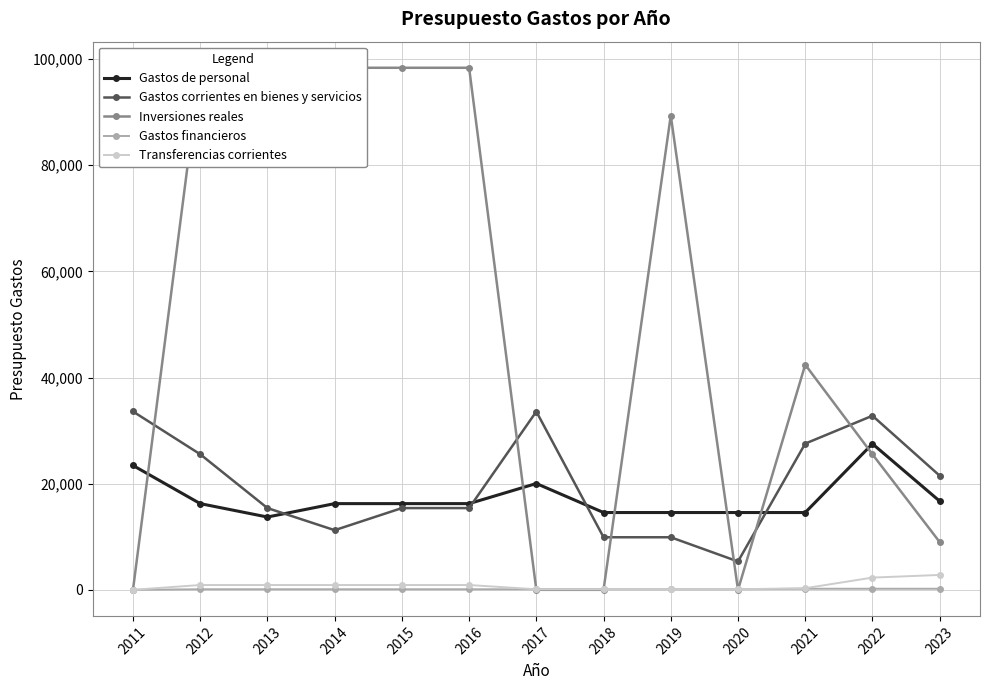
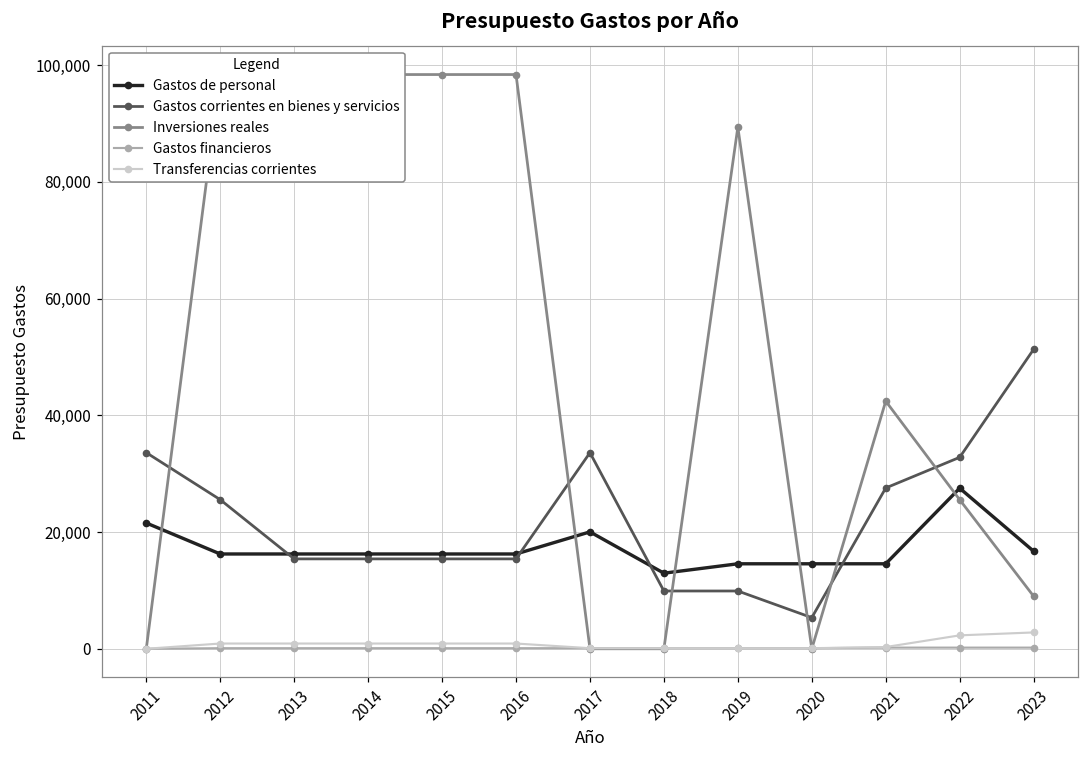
Gastos de personal, 2011: 23,000 -> 22,000
Gastos de personal, 2013: 14,000 -> 16,000
Gastos corrientes en bienes y servicios, 2014: 11,000 -> 15,000
Gastos de personal, 2018: 15,000 -> 13,000
Gastos corrientes en bienes y servicios, 2023: 22,000 -> 51,000
